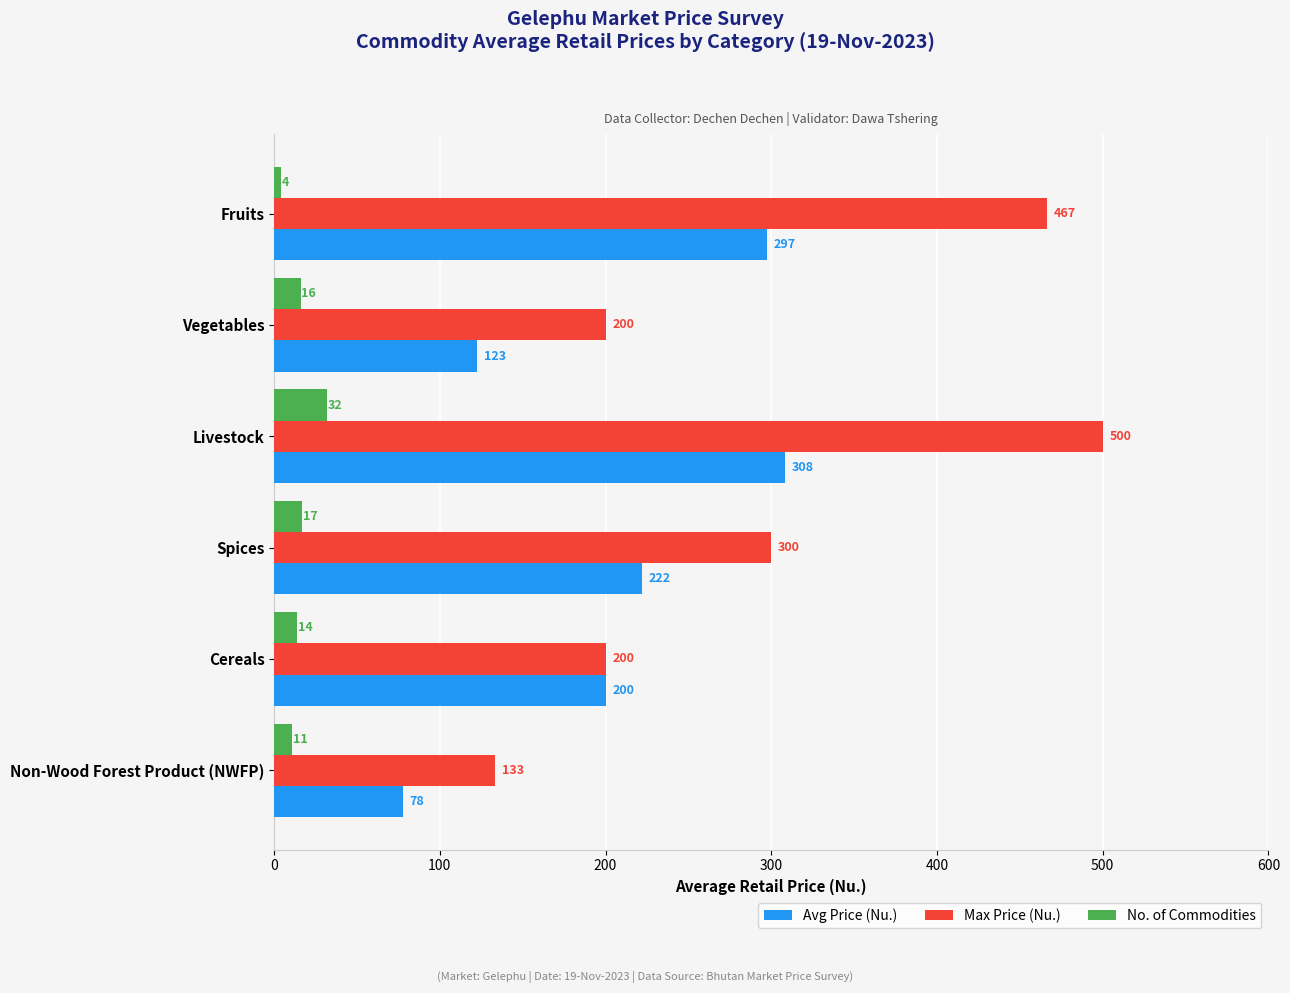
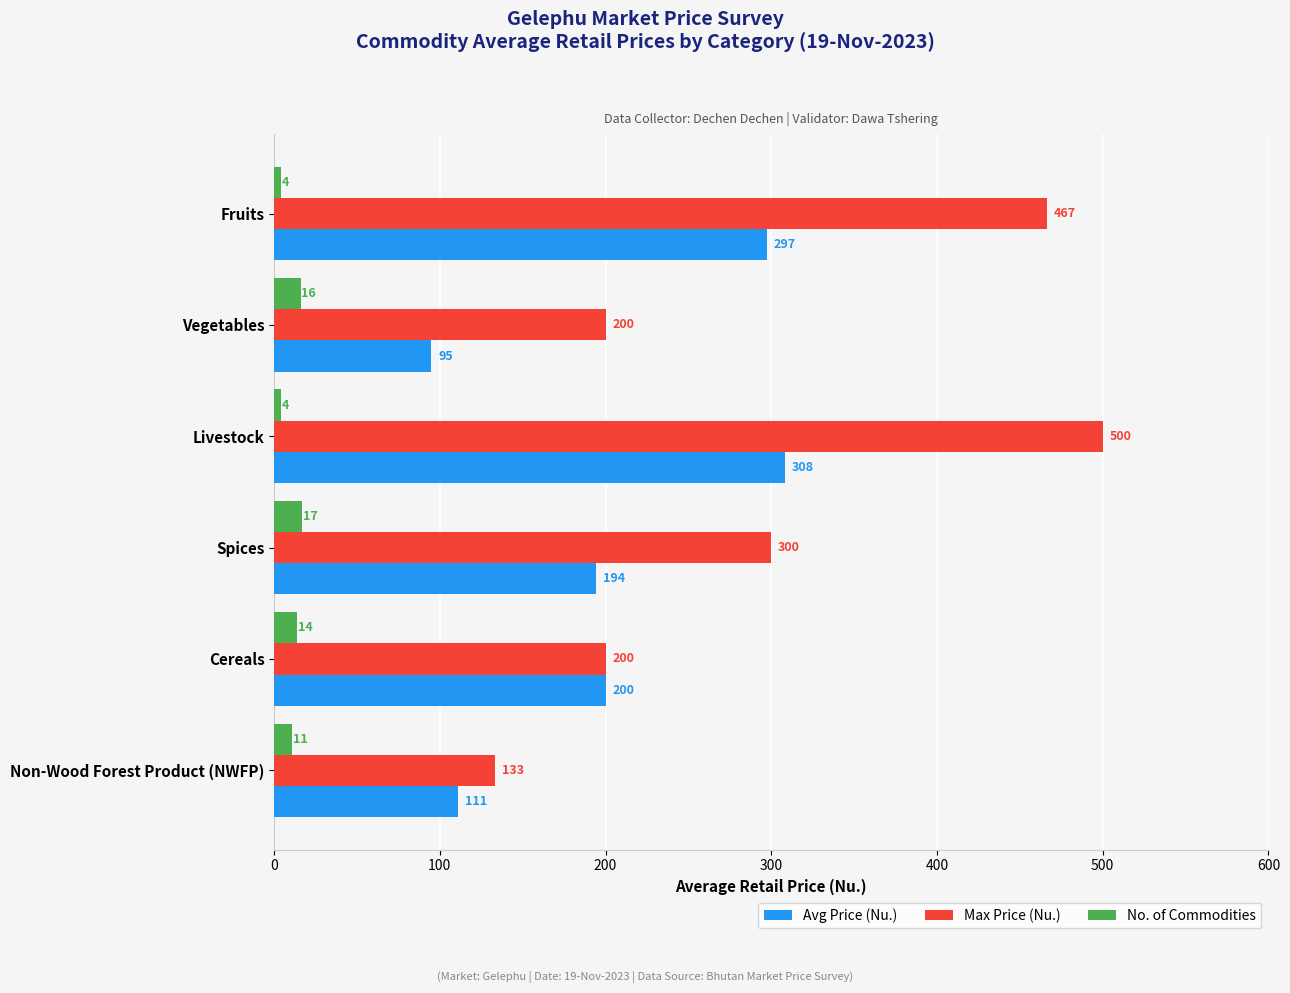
Avg Price (Nu.), Vegetables: 123 -> 95
No. of Commodities, Livestock: 32 -> 4
Avg Price (Nu.), Spices: 222 -> 194
Avg Price (Nu.), Non-Wood Forest Product (NWFP): 78 -> 111
